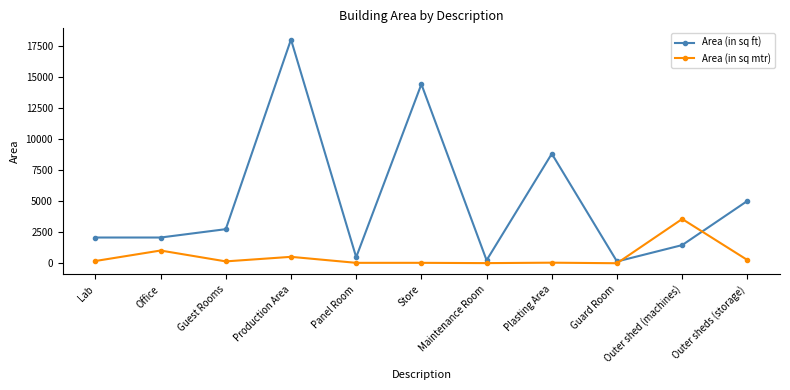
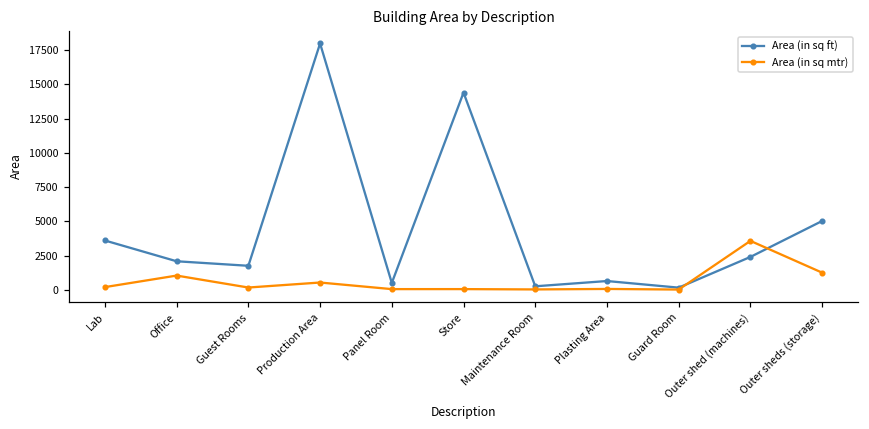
Area (in sq ft), Lab: 2100 -> 3600
Area (in sq ft), Guest Rooms: 2800 -> 1800
Area (in sq ft), Plasting Area: 8800 -> 600
Area (in sq ft), Outer shed (machines): 1500 -> 2400
Area (in sq mtr), Outer sheds (storage): 300 -> 1200
